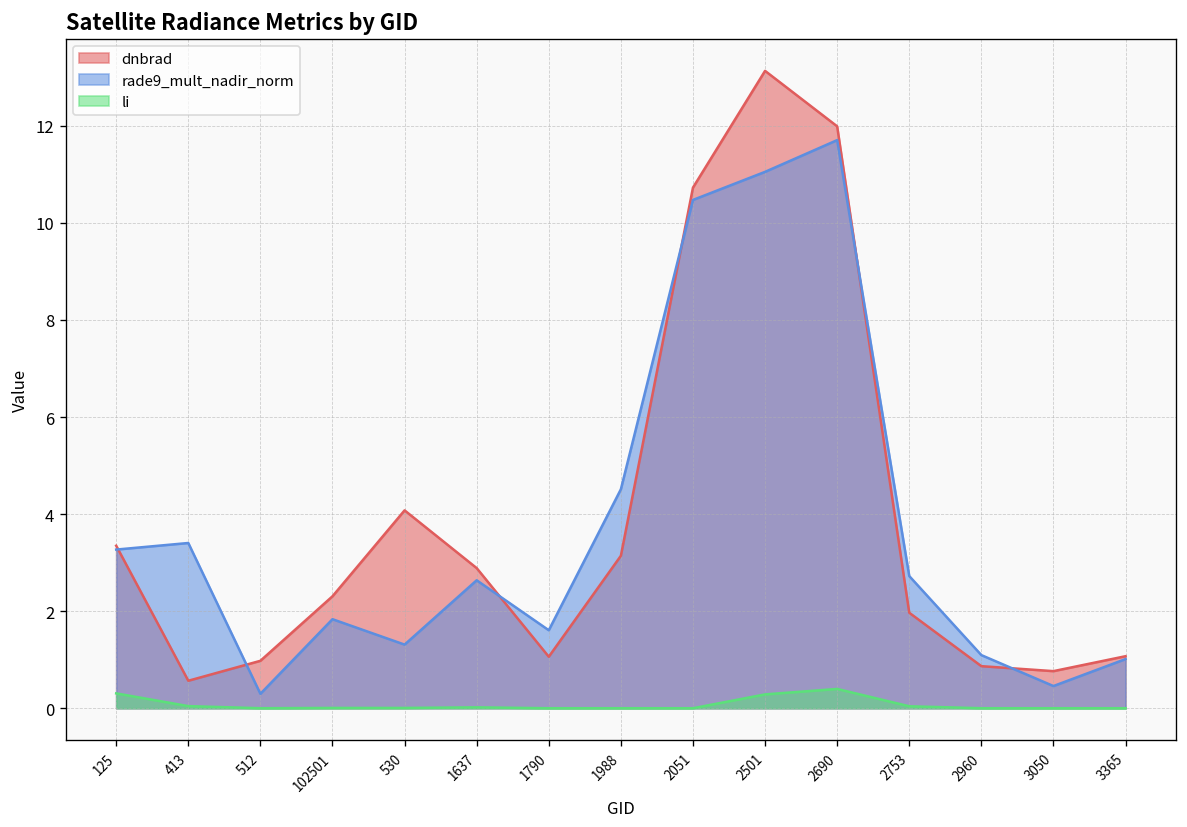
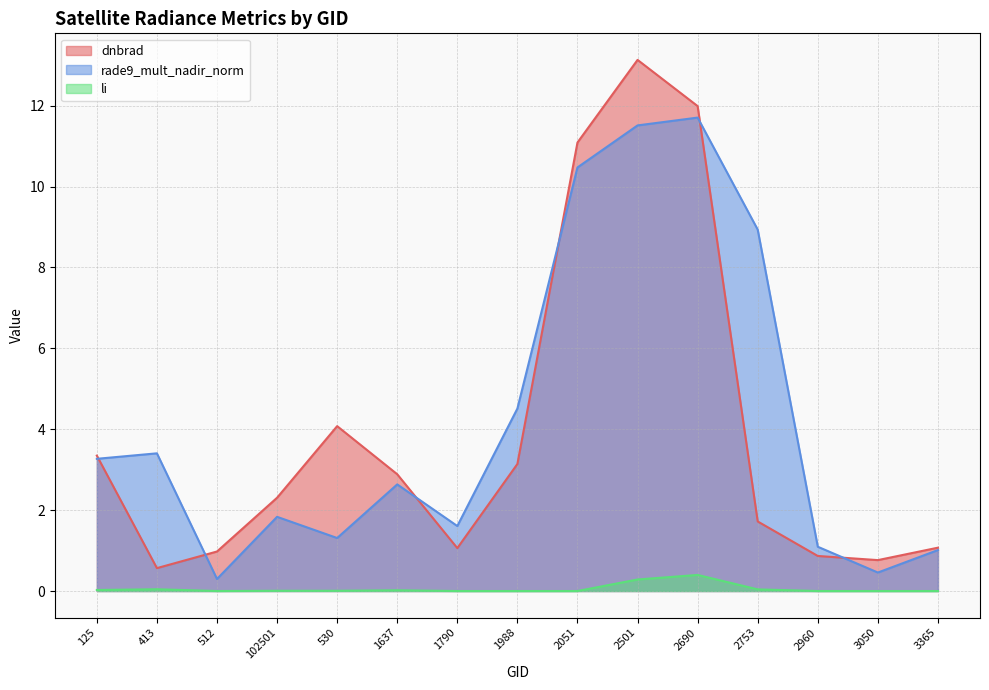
li, 125: 0.3 -> 0.0
dnbrad, 2051: 10.7 -> 11.1
rade9_mult_nadir_norm, 2501: 11.1 -> 11.5
dnbrad, 2753: 2.0 -> 1.7
rade9_mult_nadir_norm, 2753: 2.7 -> 8.9
